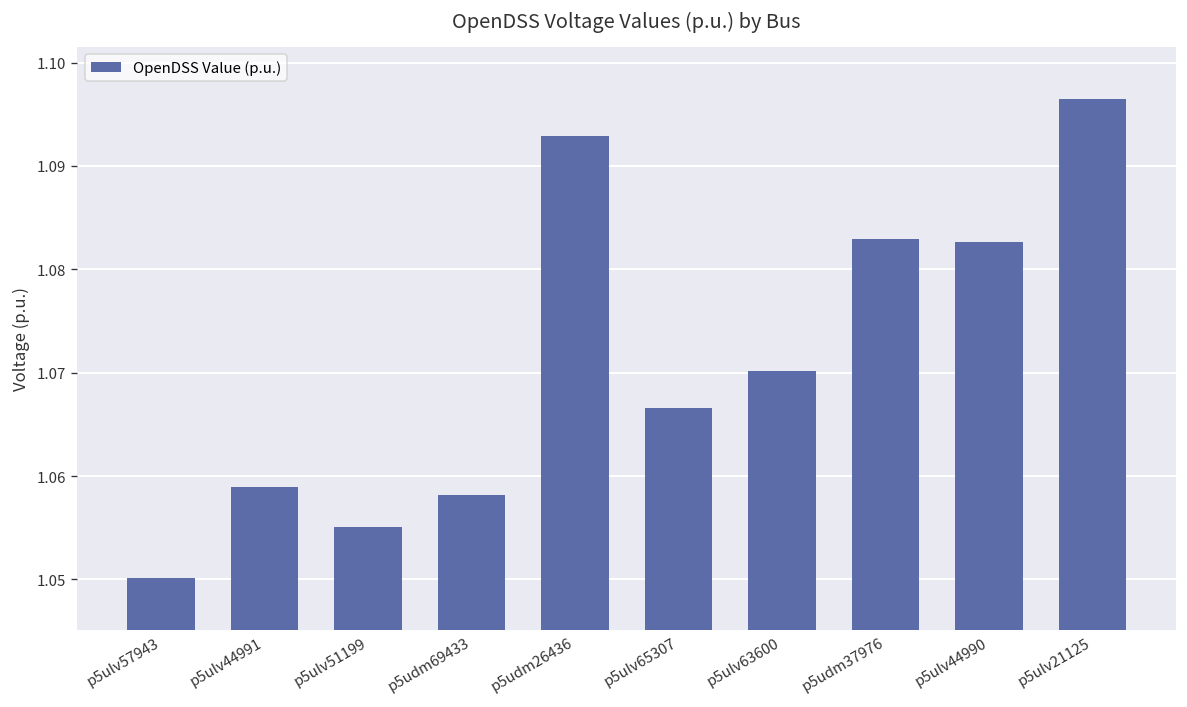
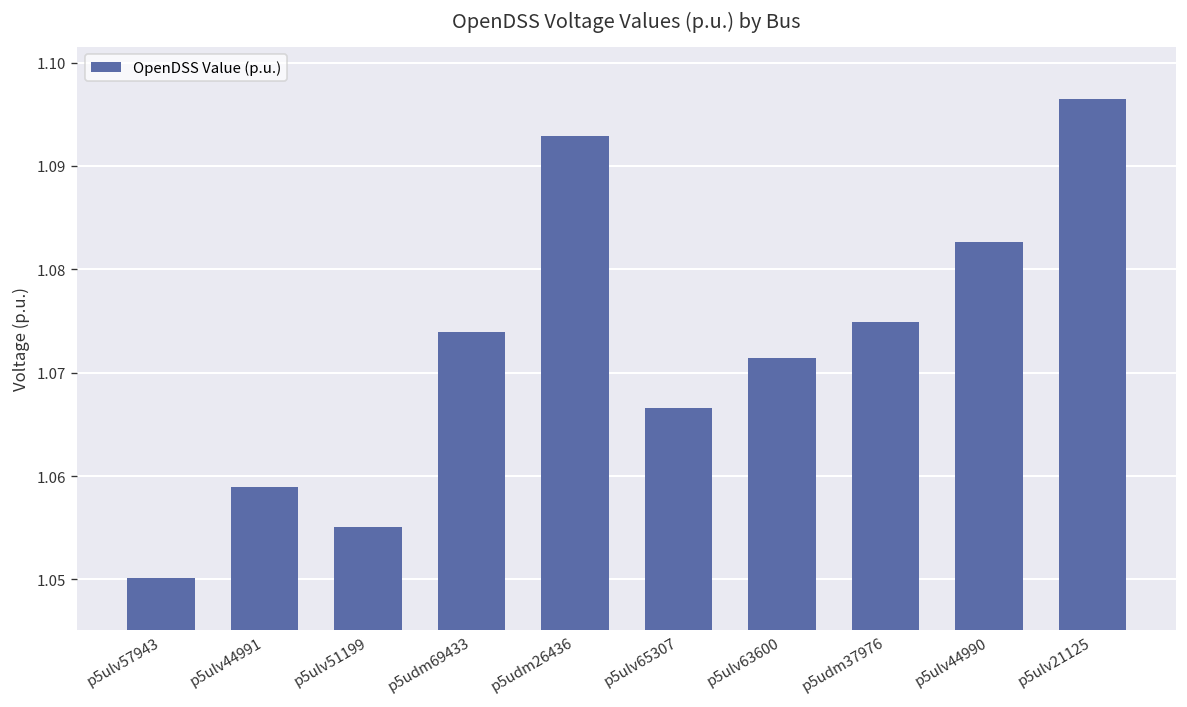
p5udm69433: 1.058 -> 1.074
p5ulv63600: 1.070 -> 1.071
p5udm37976: 1.083 -> 1.075
